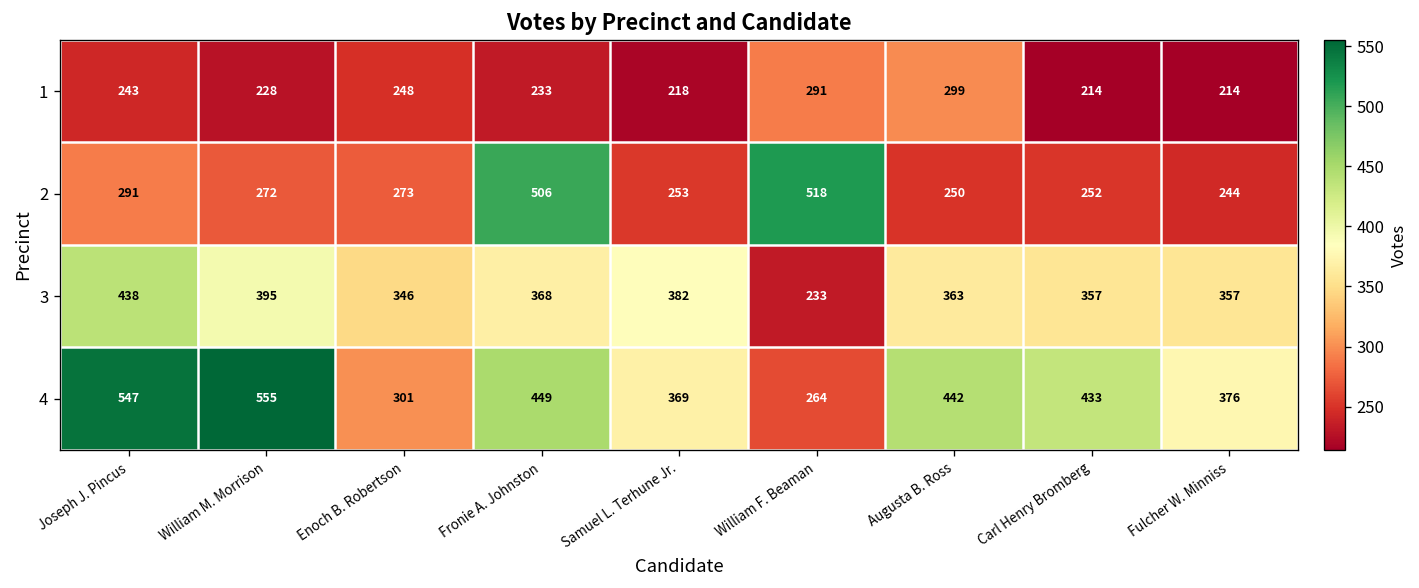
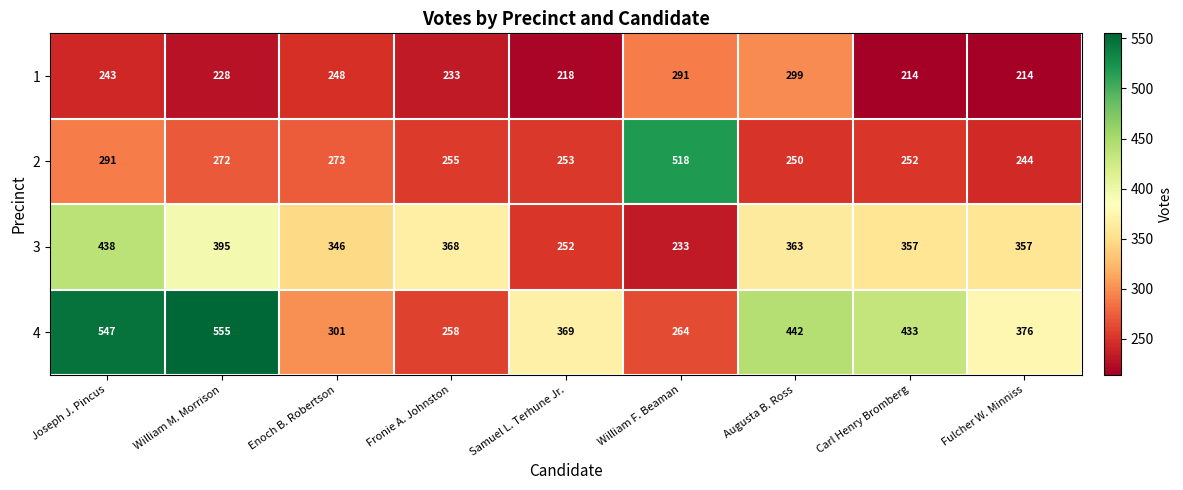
2, Fronie A. Johnston: 506 -> 255
3, Samuel L. Terhune Jr.: 382 -> 252
4, Fronie A. Johnston: 449 -> 258
